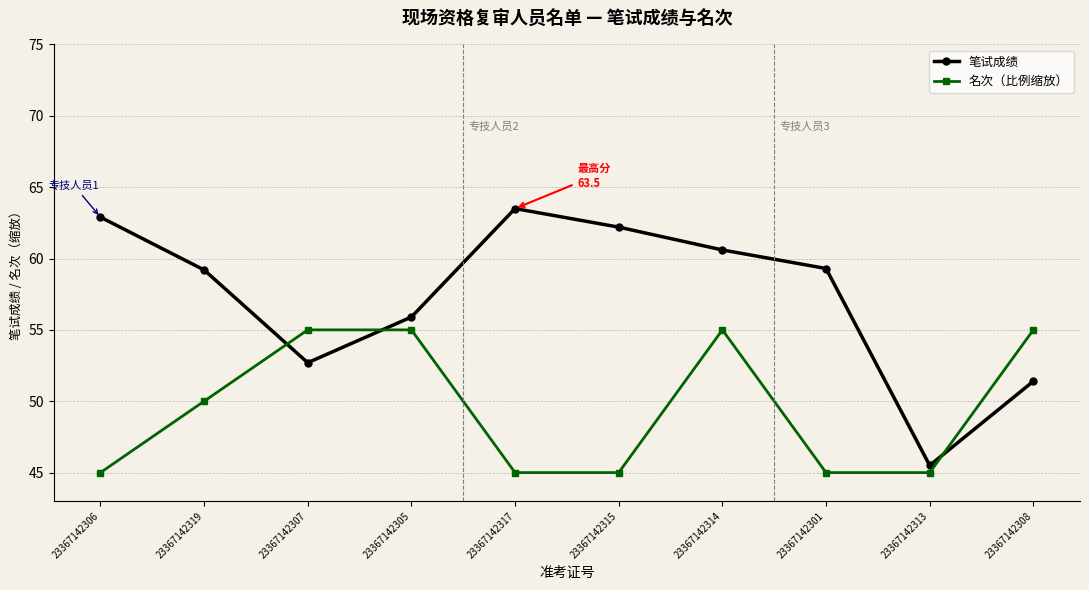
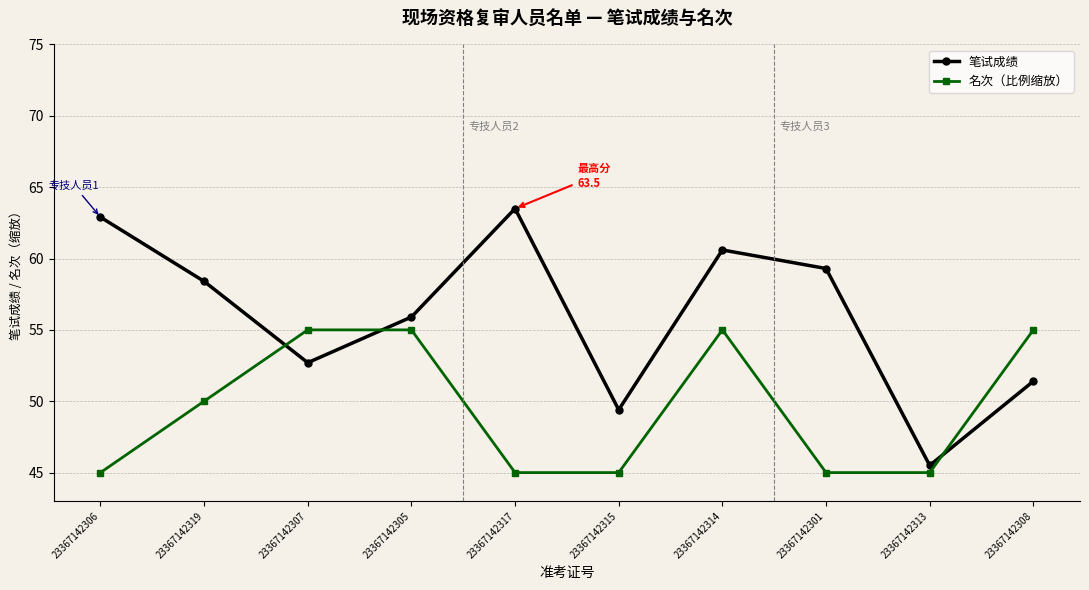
笔试成绩, 23367142319: 59.2 -> 58.4
笔试成绩, 23367142315: 62.2 -> 49.4
